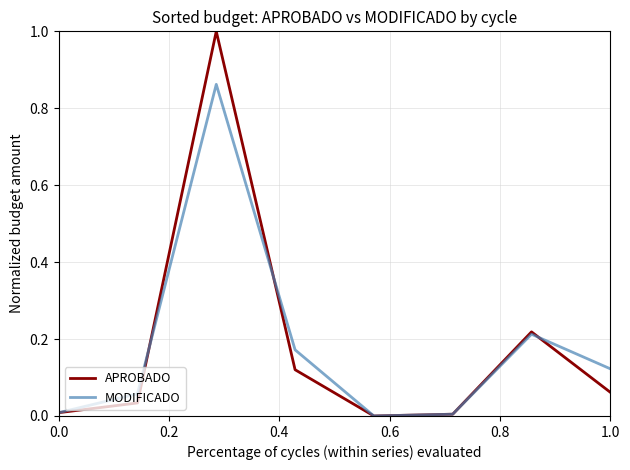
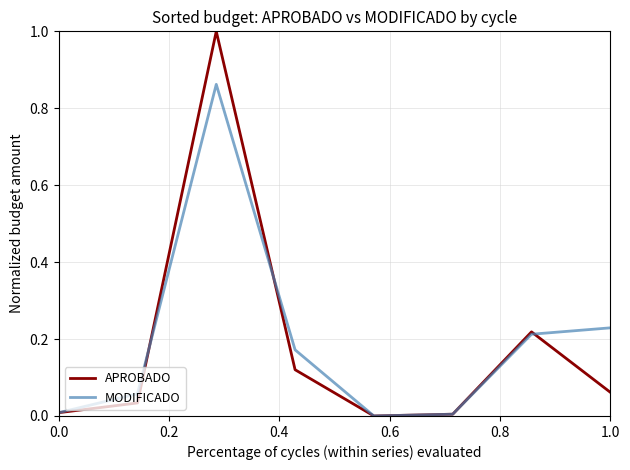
MODIFICADO, 1.0: 0.12 -> 0.23
